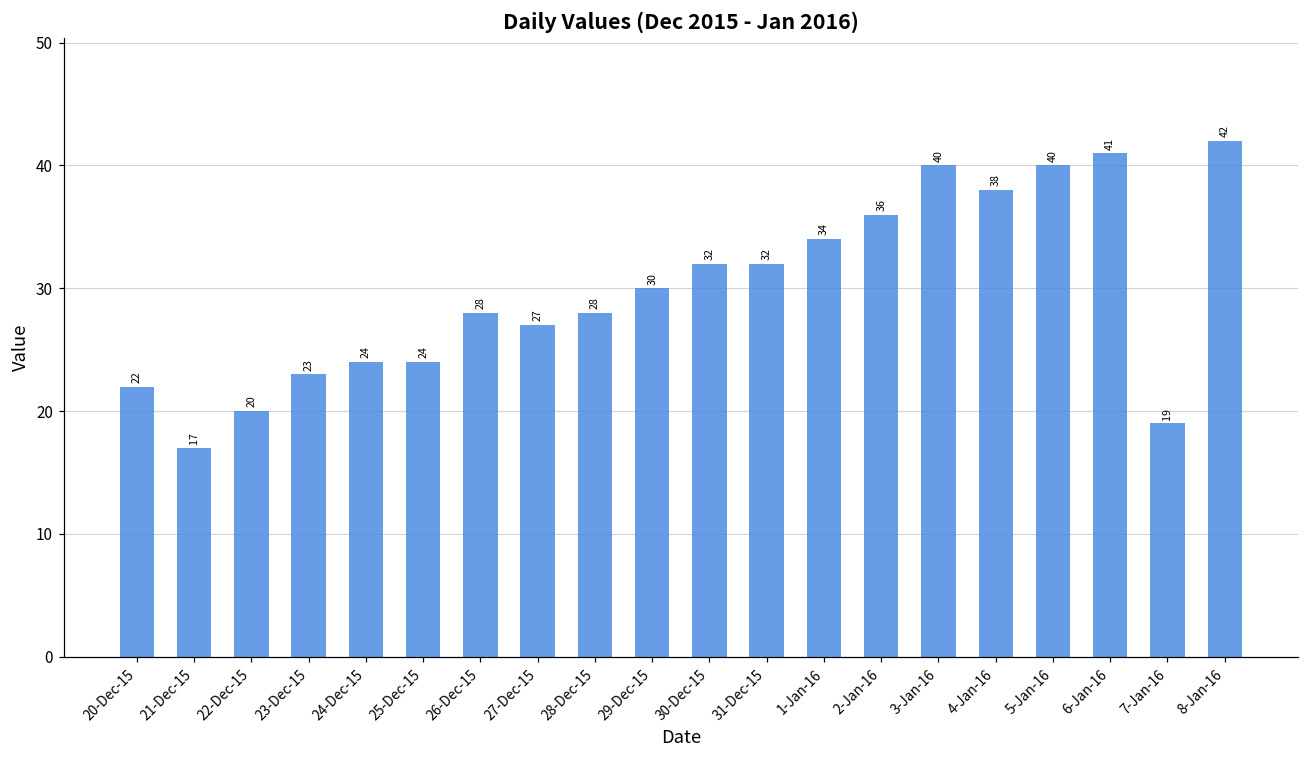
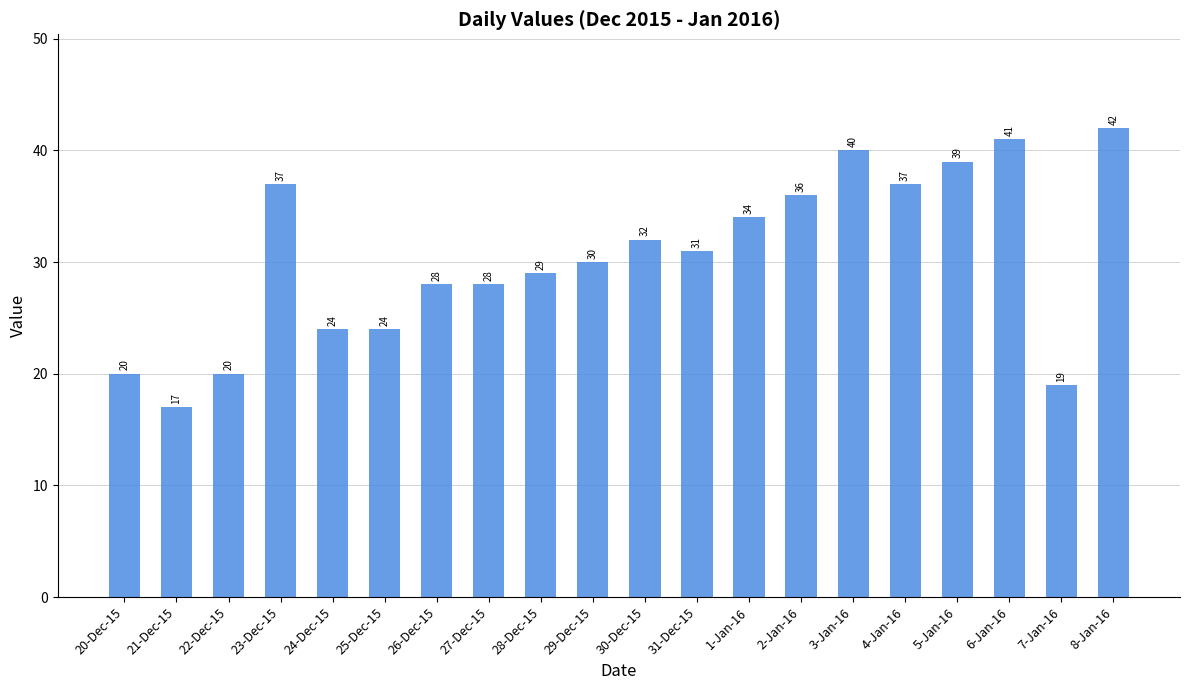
20-Dec-15: 22 -> 20
23-Dec-15: 23 -> 37
27-Dec-15: 27 -> 28
28-Dec-15: 28 -> 29
31-Dec-15: 32 -> 31
4-Jan-16: 38 -> 37
5-Jan-16: 40 -> 39
